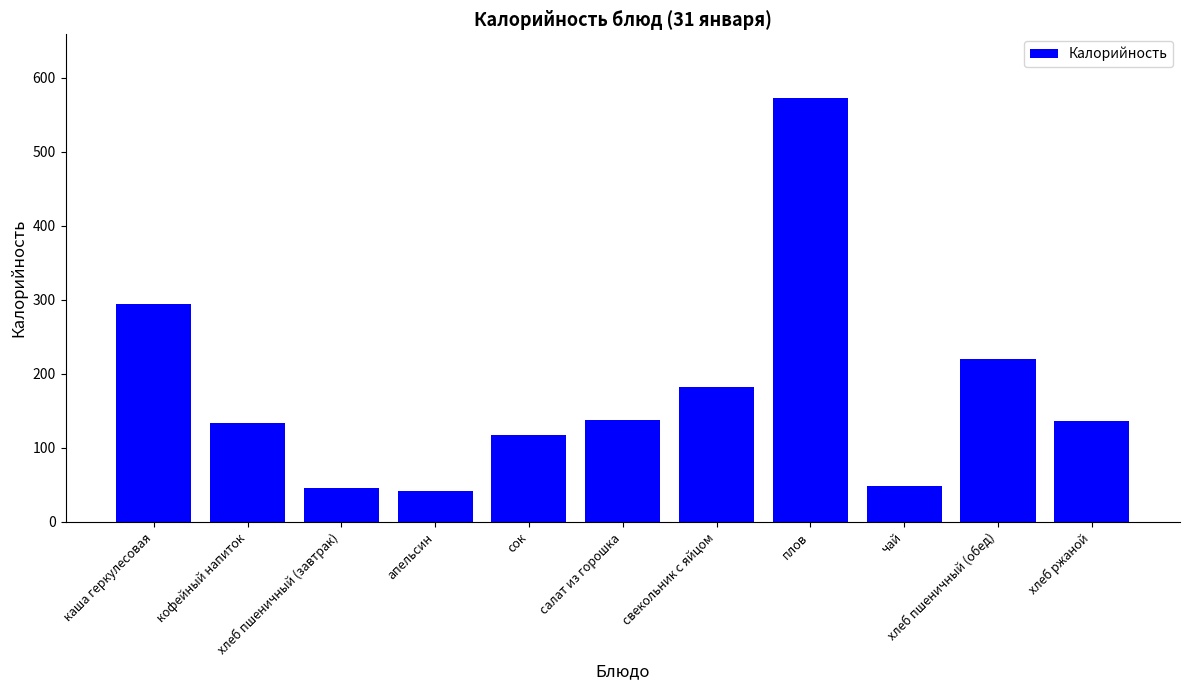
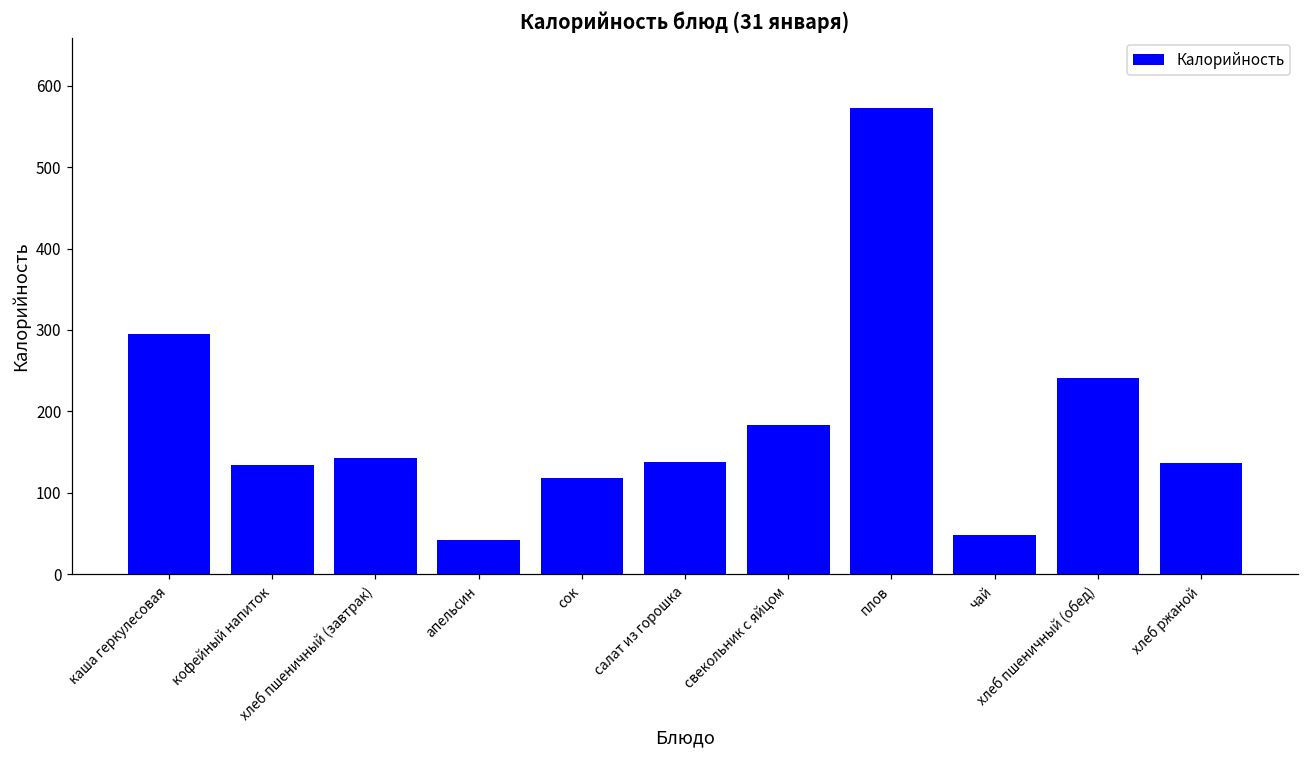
хлеб пшеничный (завтрак): 50 -> 140
хлеб пшеничный (обед): 220 -> 240
